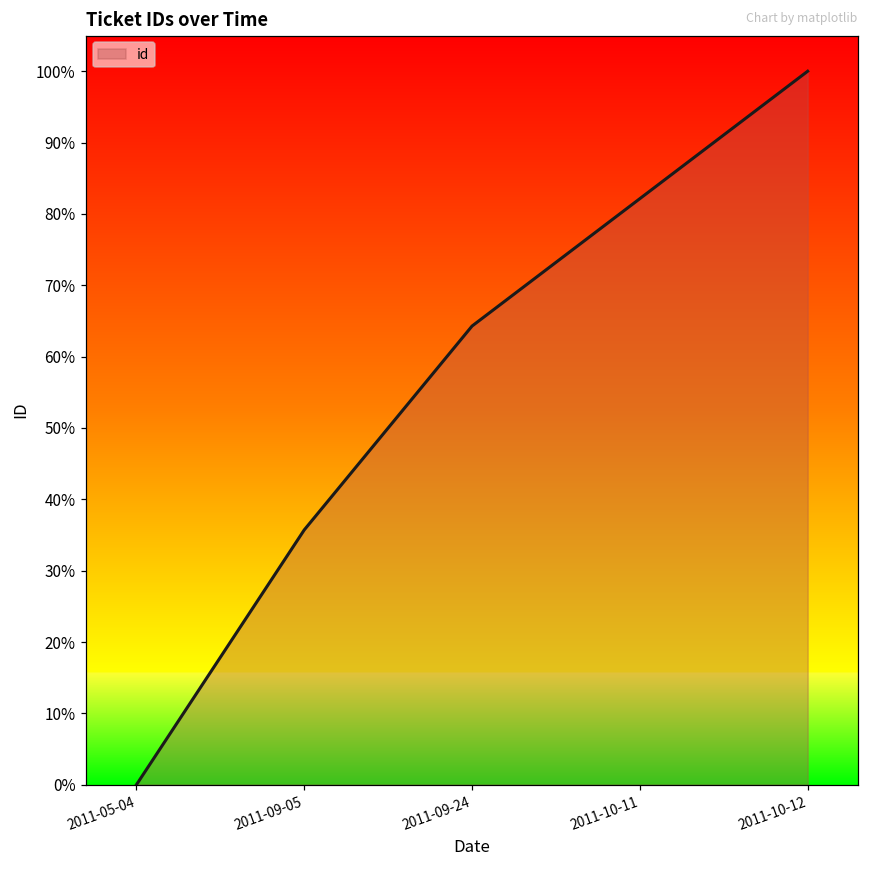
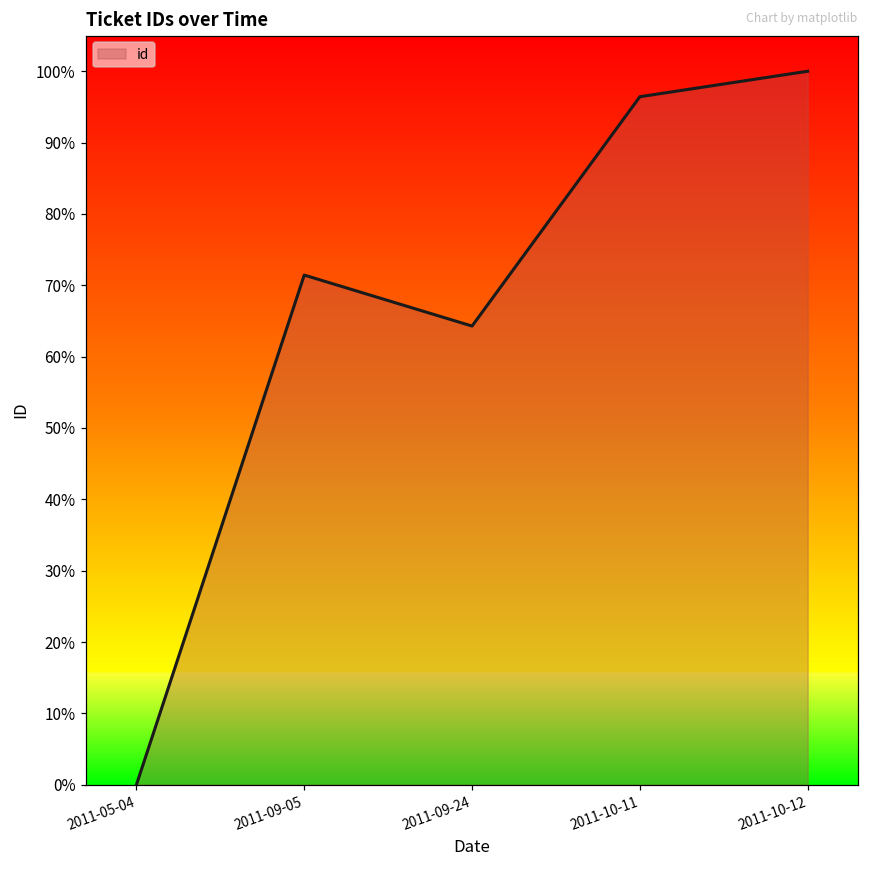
2011-09-05: 36% -> 71%
2011-10-11: 82% -> 96%
